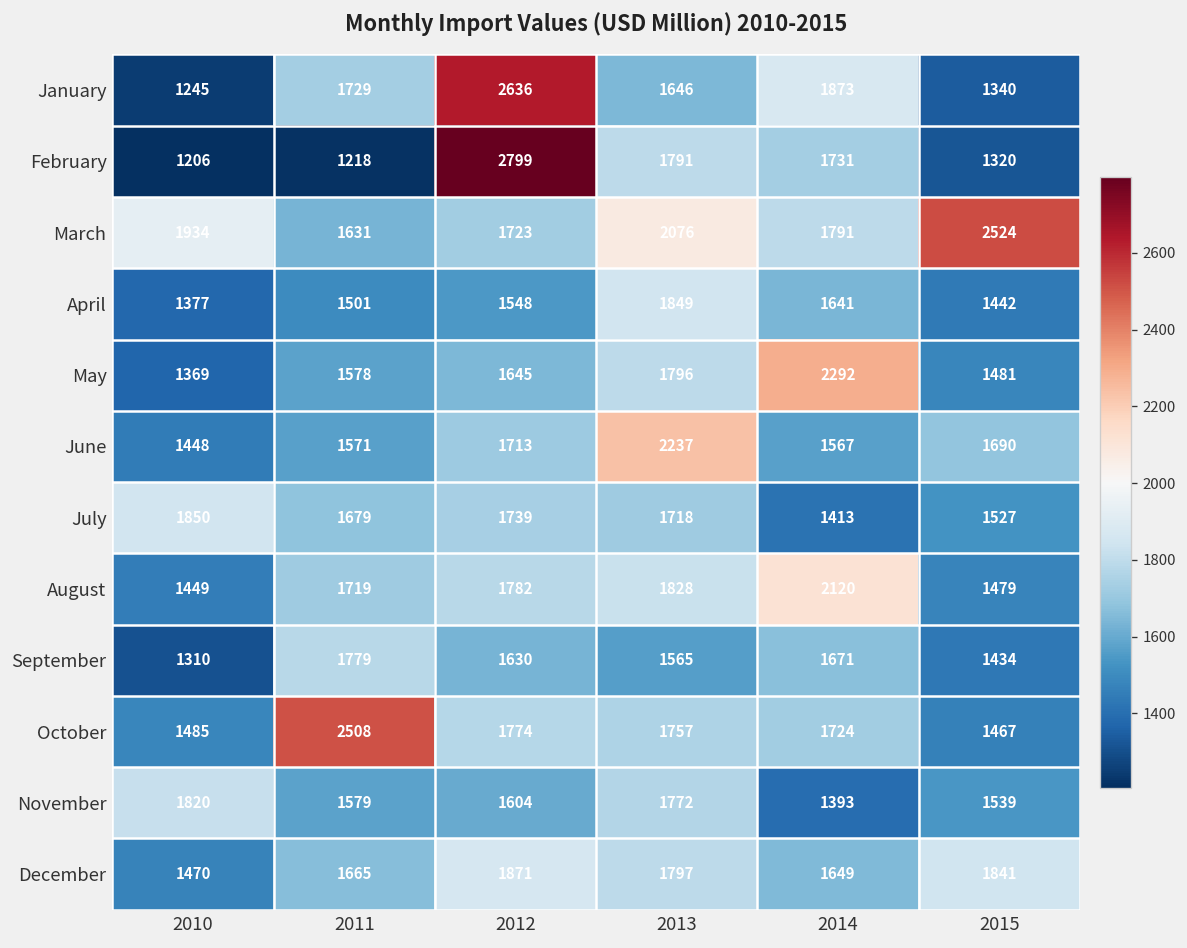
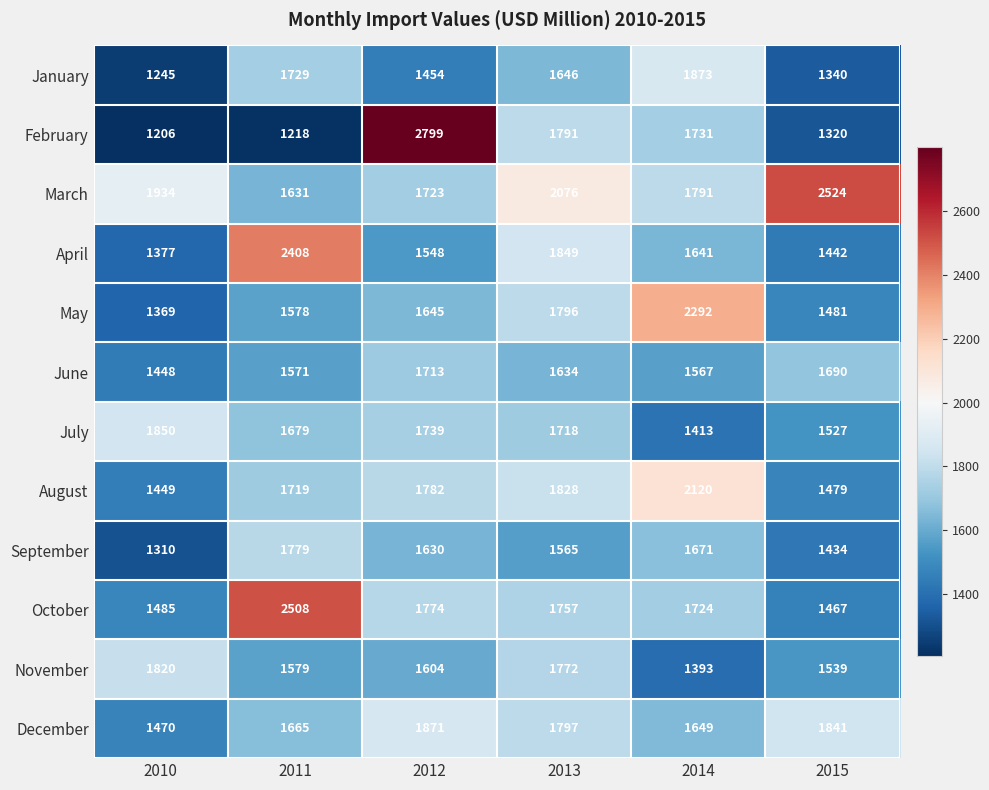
January, 2012: 2636 -> 1454
April, 2011: 1501 -> 2408
June, 2013: 2237 -> 1634
